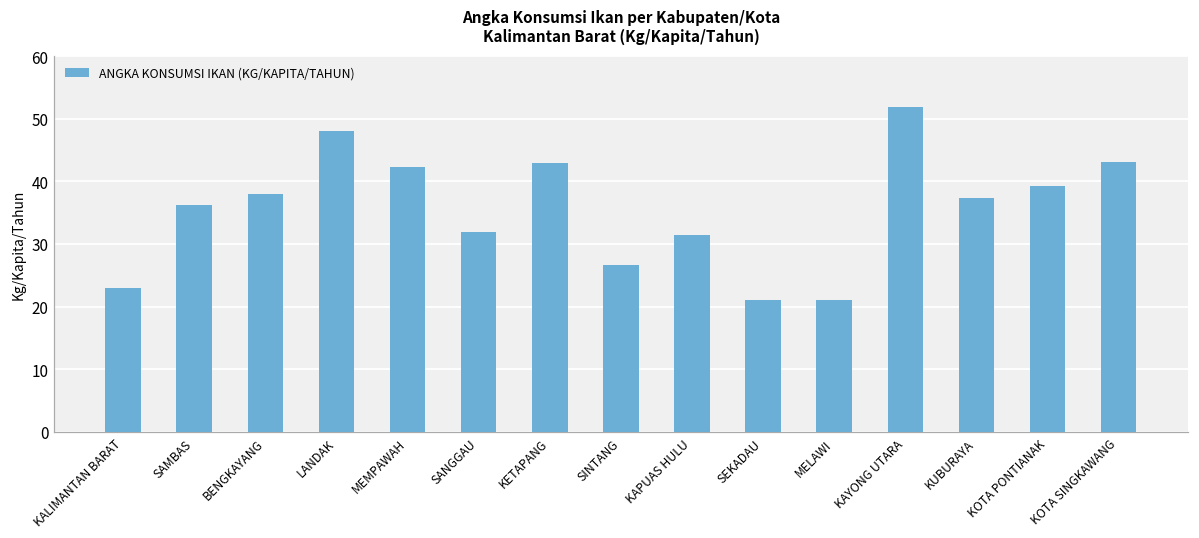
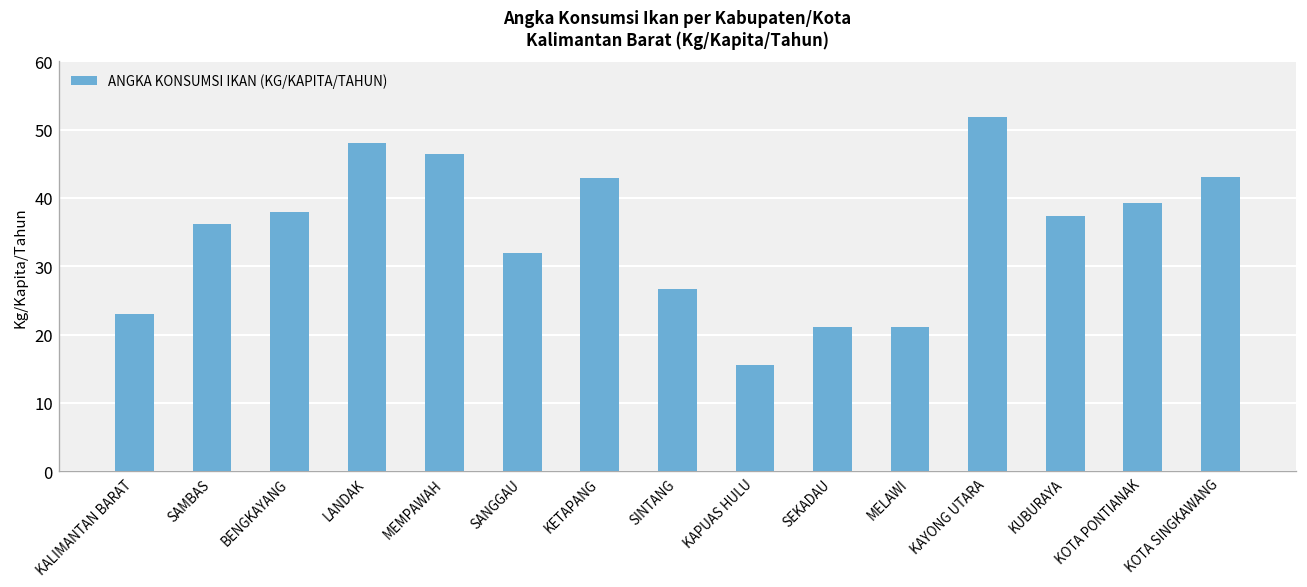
MEMPAWAH: 42 -> 46
KAPUAS HULU: 31 -> 16
